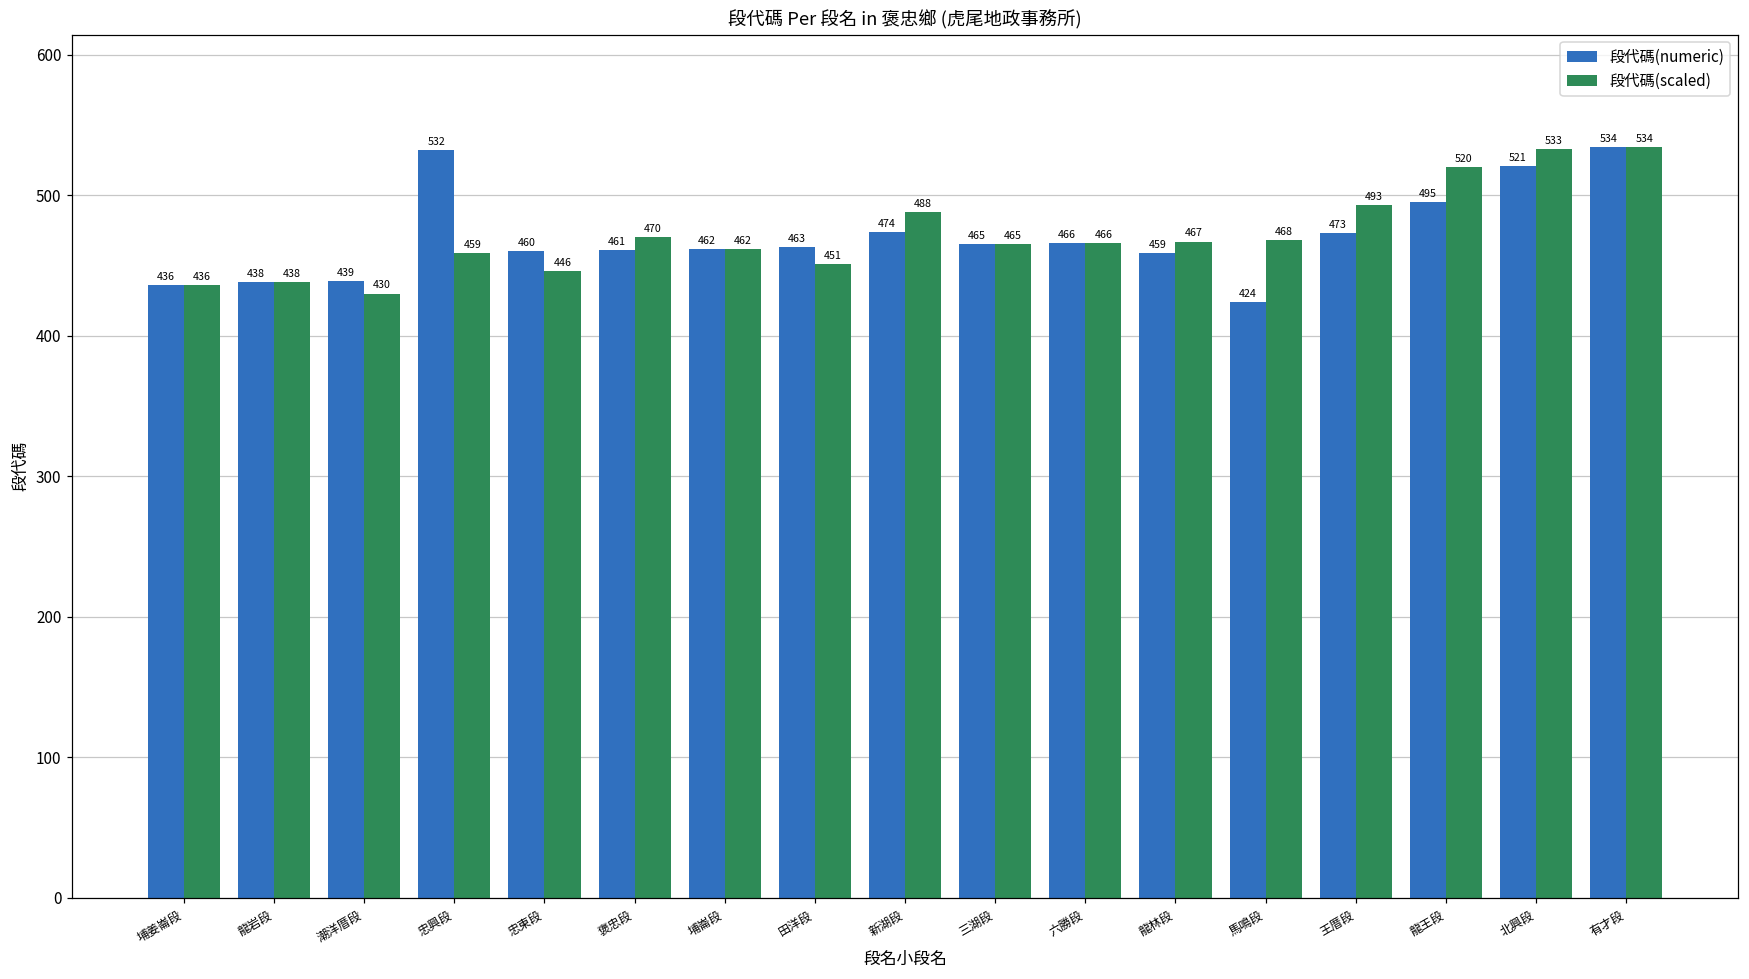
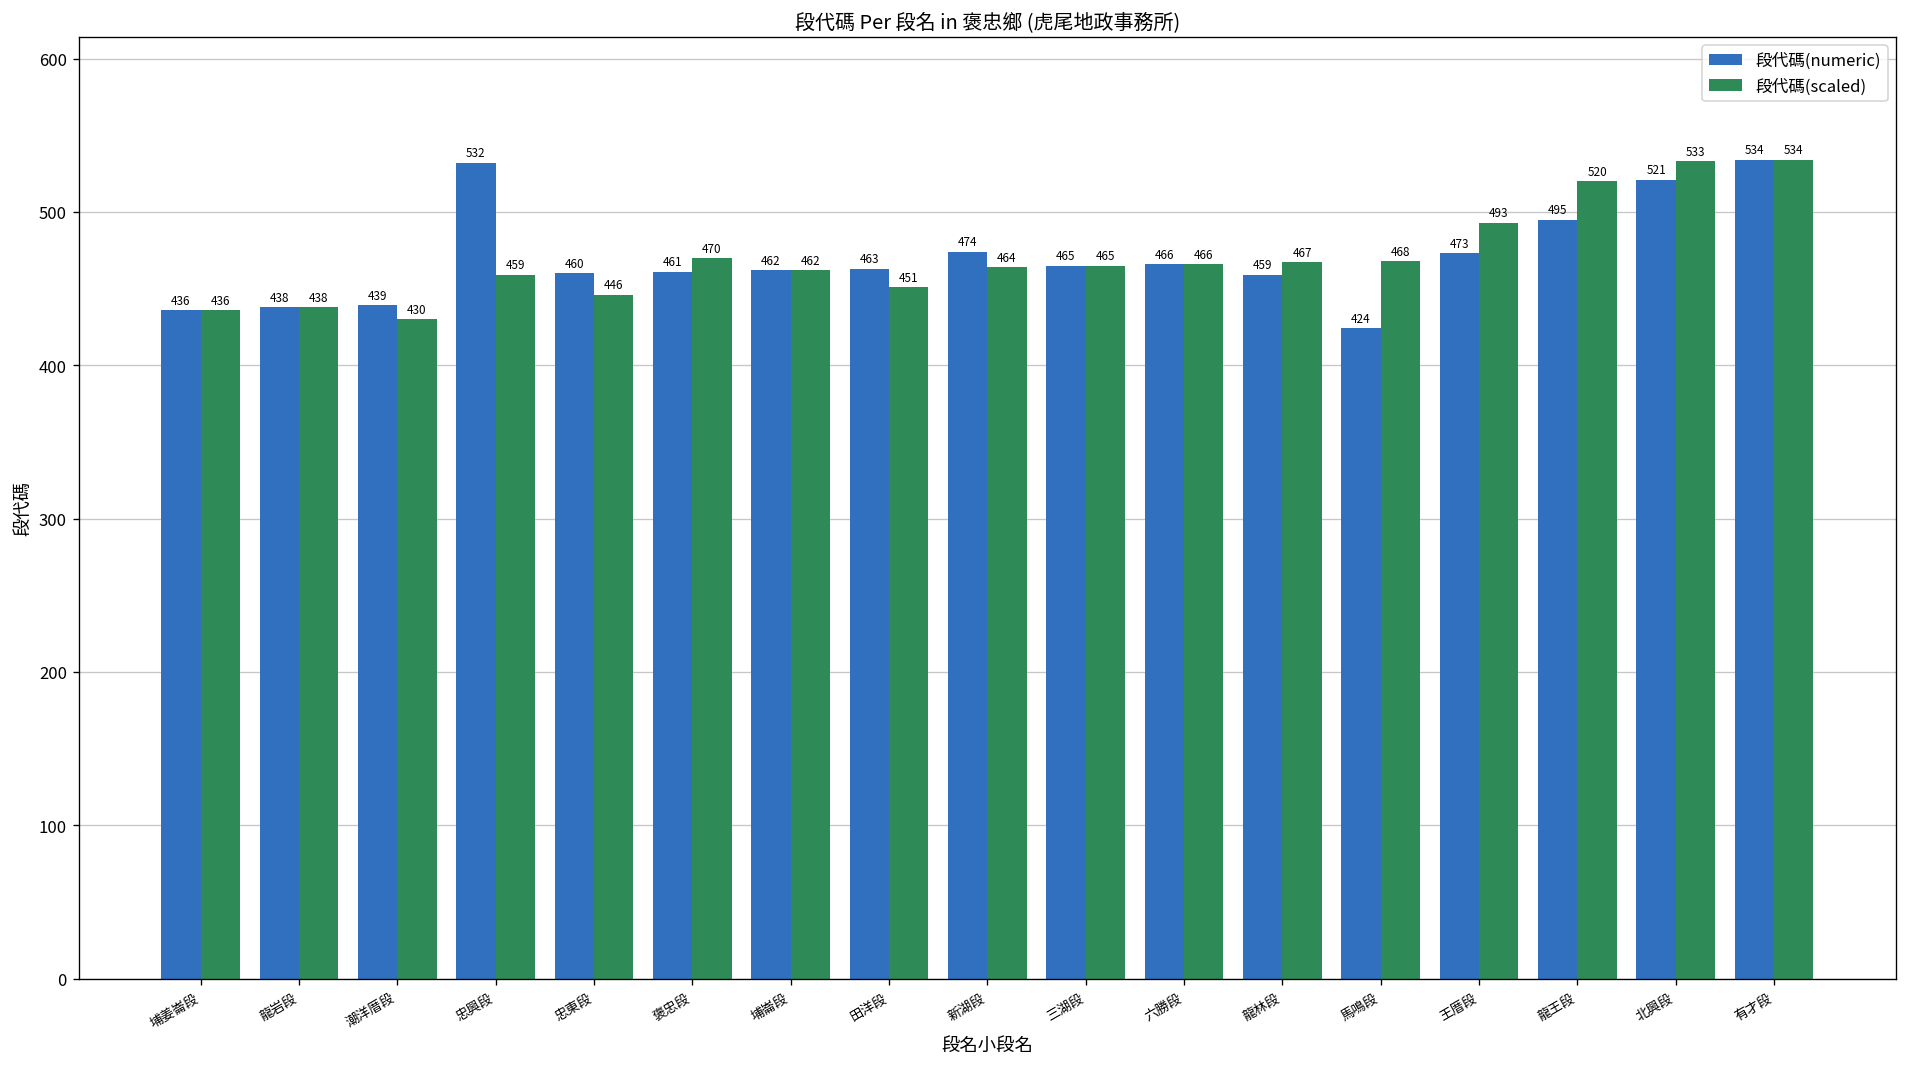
段代碼(scaled), 新湖段: 488 -> 464
